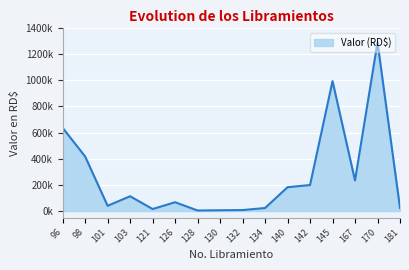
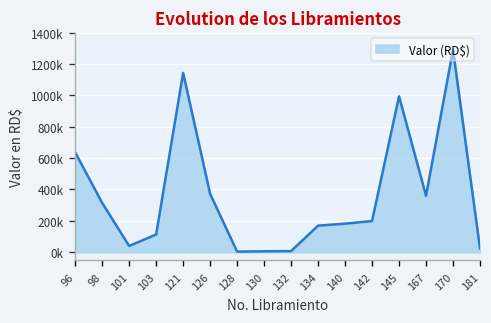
98: 420000 -> 310000
121: 20000 -> 1140000
126: 70000 -> 370000
134: 20000 -> 170000
167: 230000 -> 360000
